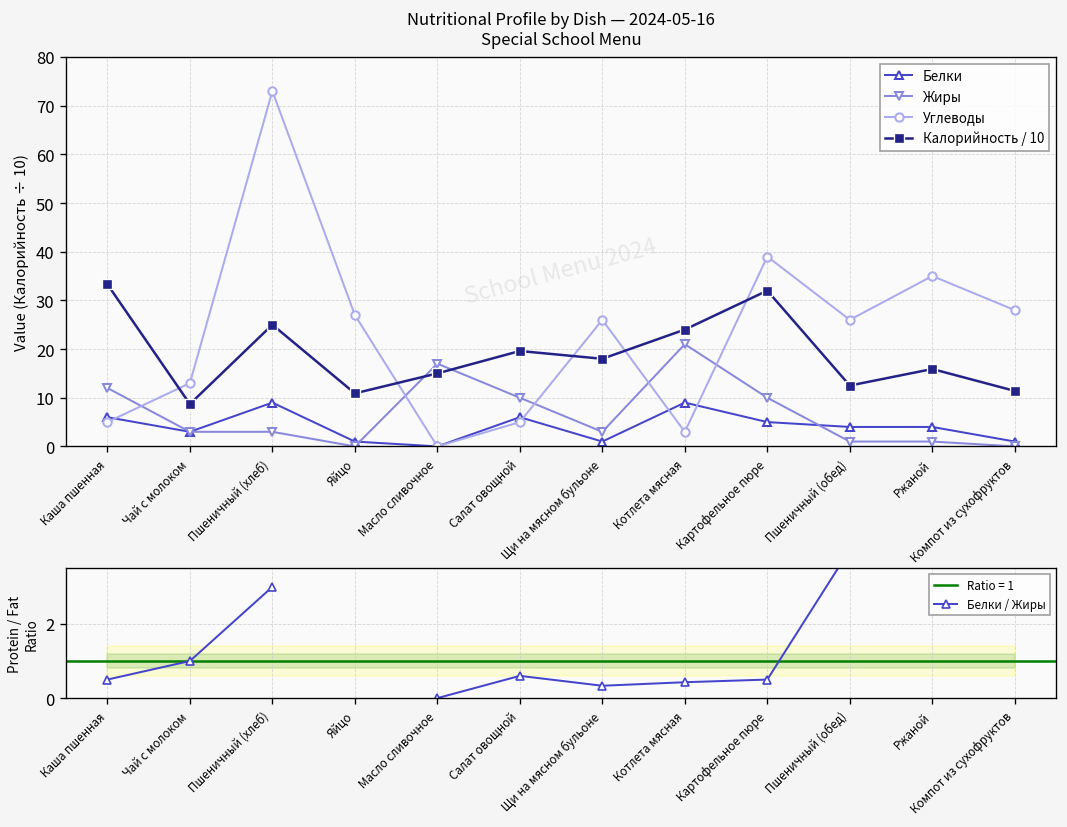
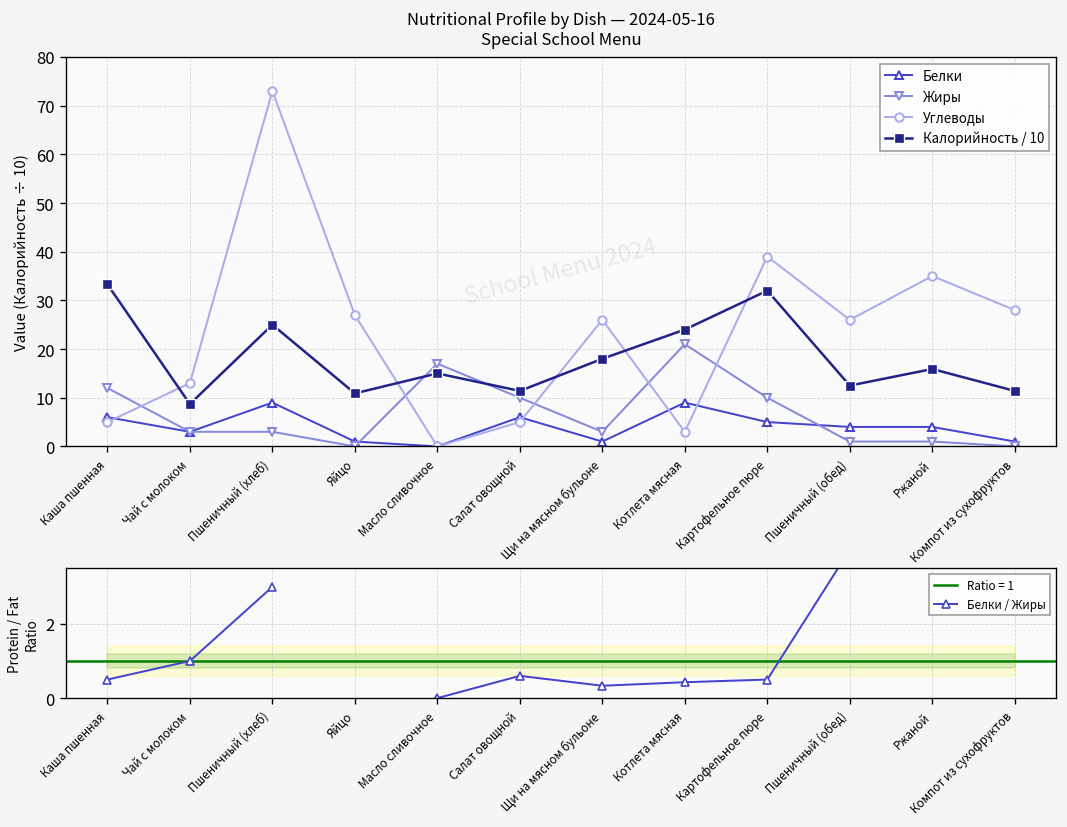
Nutritional Profile by Dish — 2024-05-16 Special School Menu, Калорийность / 10, Салат овощной: 20 -> 11
